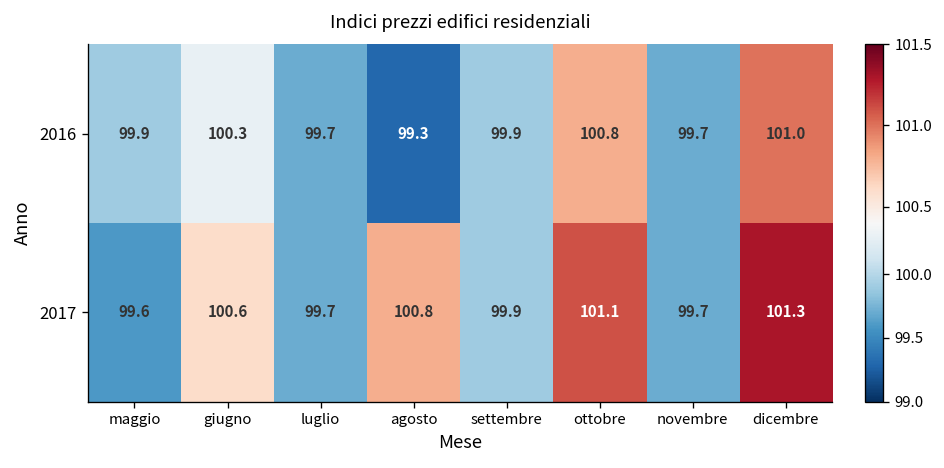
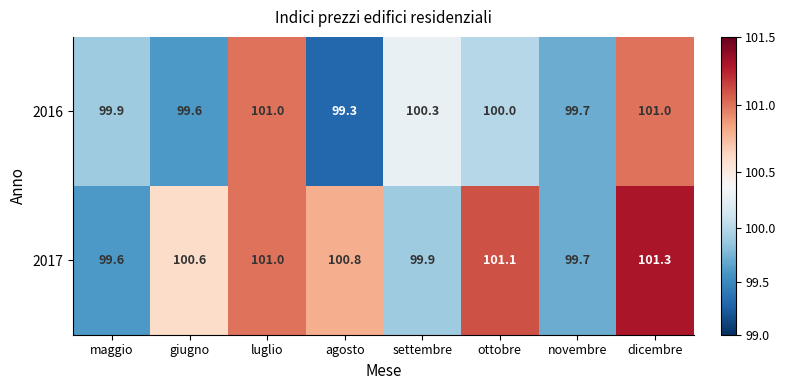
2016, giugno: 100.3 -> 99.6
2016, luglio: 99.7 -> 101.0
2016, settembre: 99.9 -> 100.3
2016, ottobre: 100.8 -> 100.0
2017, luglio: 99.7 -> 101.0
